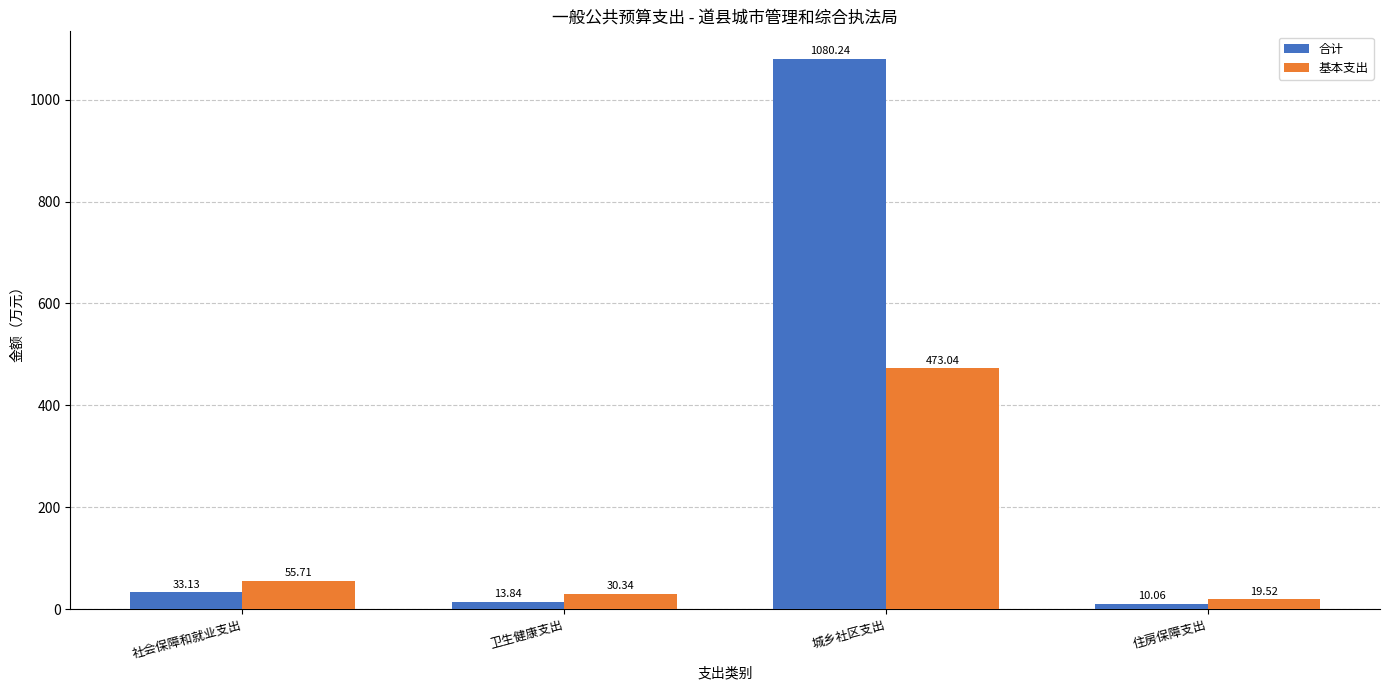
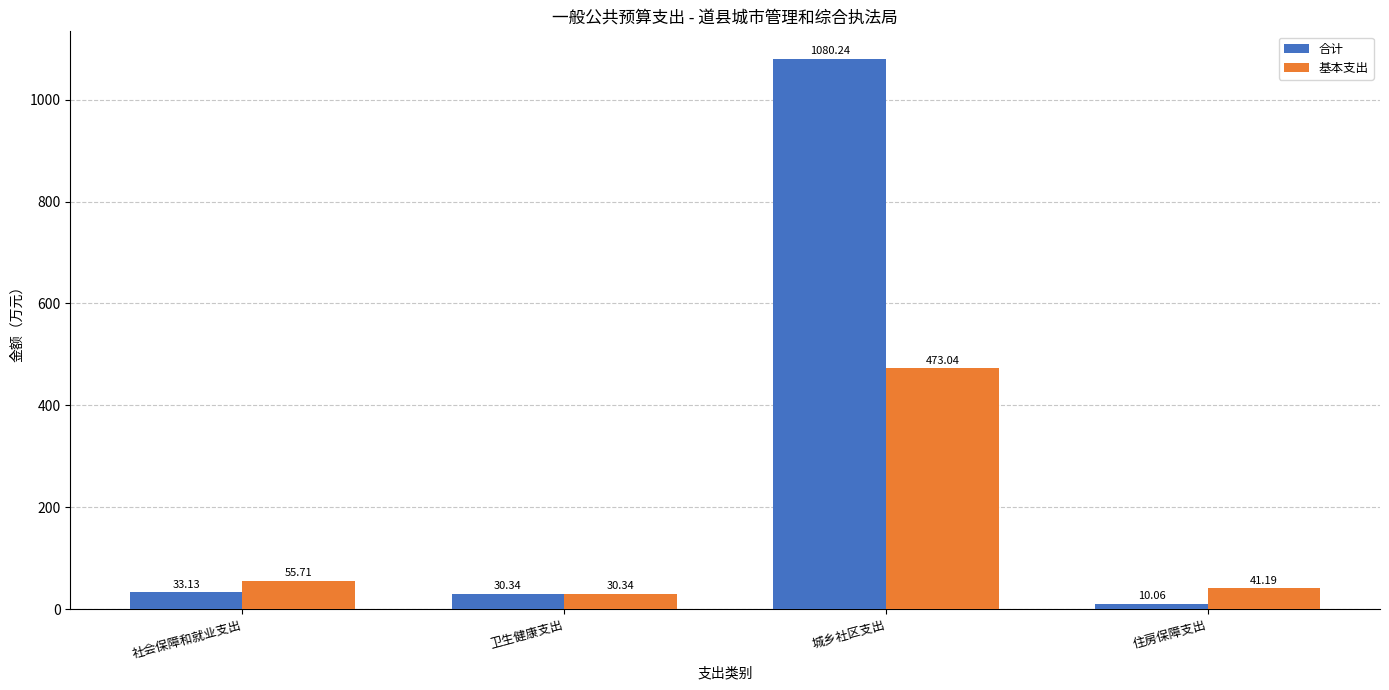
合计, 卫生健康支出: 13.84 -> 30.34
基本支出, 住房保障支出: 19.52 -> 41.19
